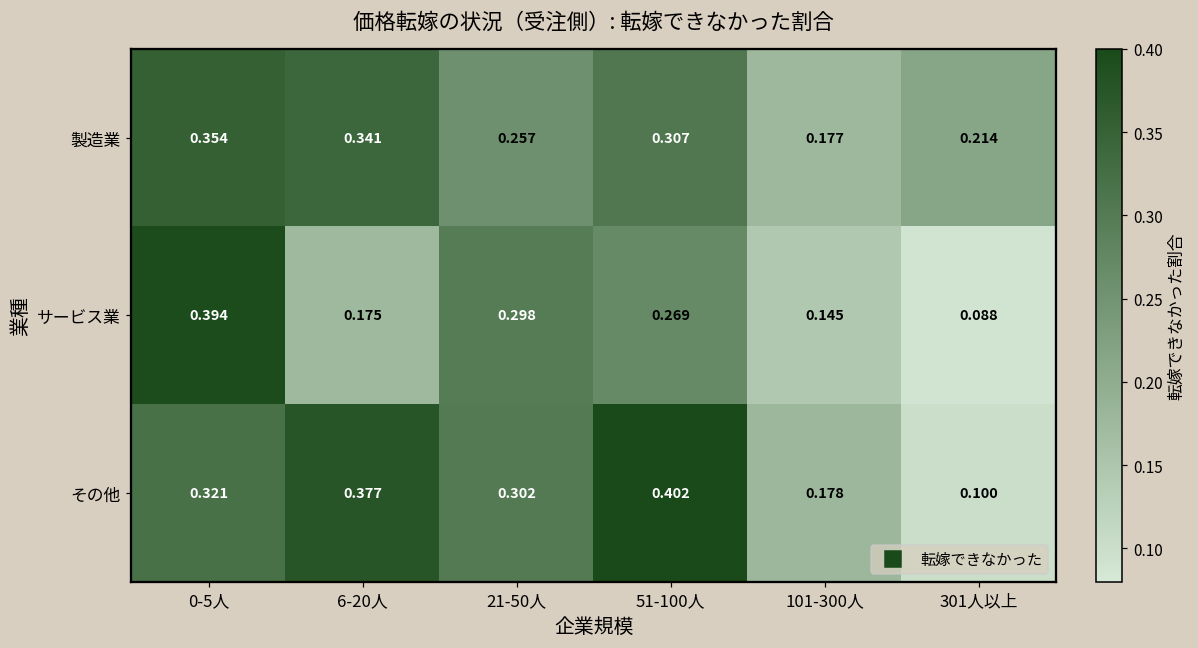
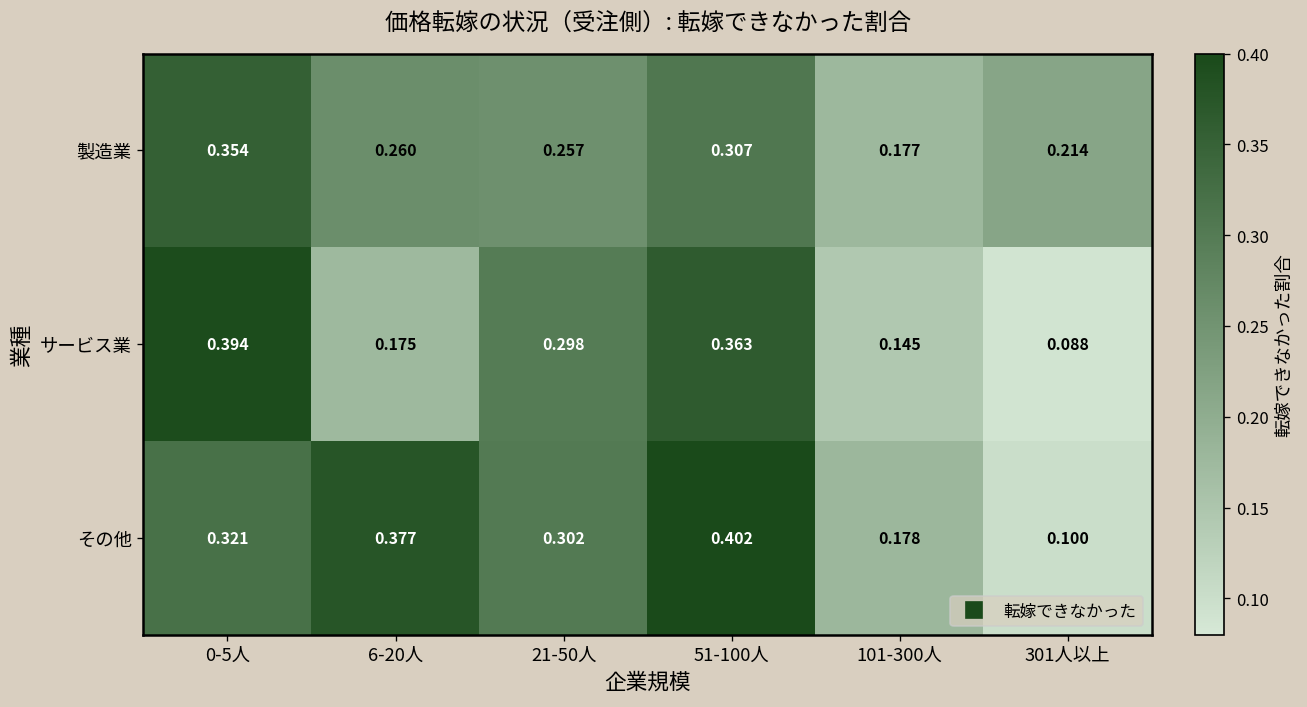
製造業, 6-20人: 0.341 -> 0.260
サービス業, 51-100人: 0.269 -> 0.363
